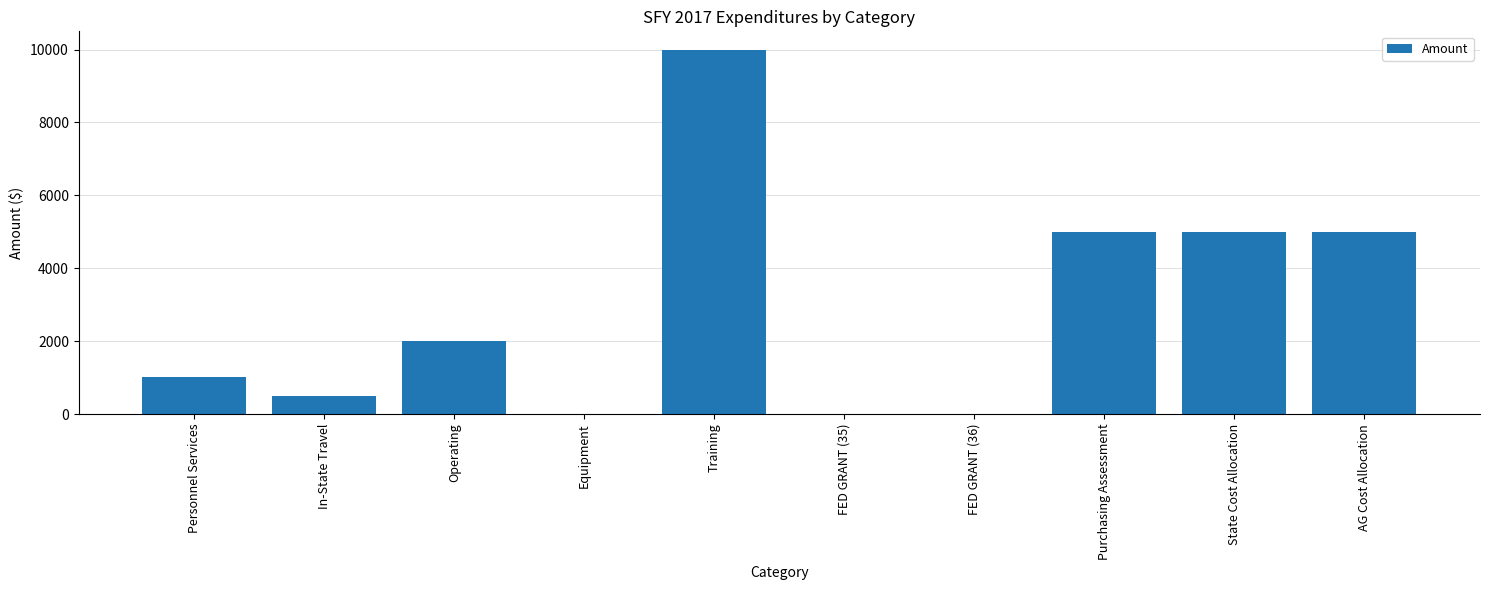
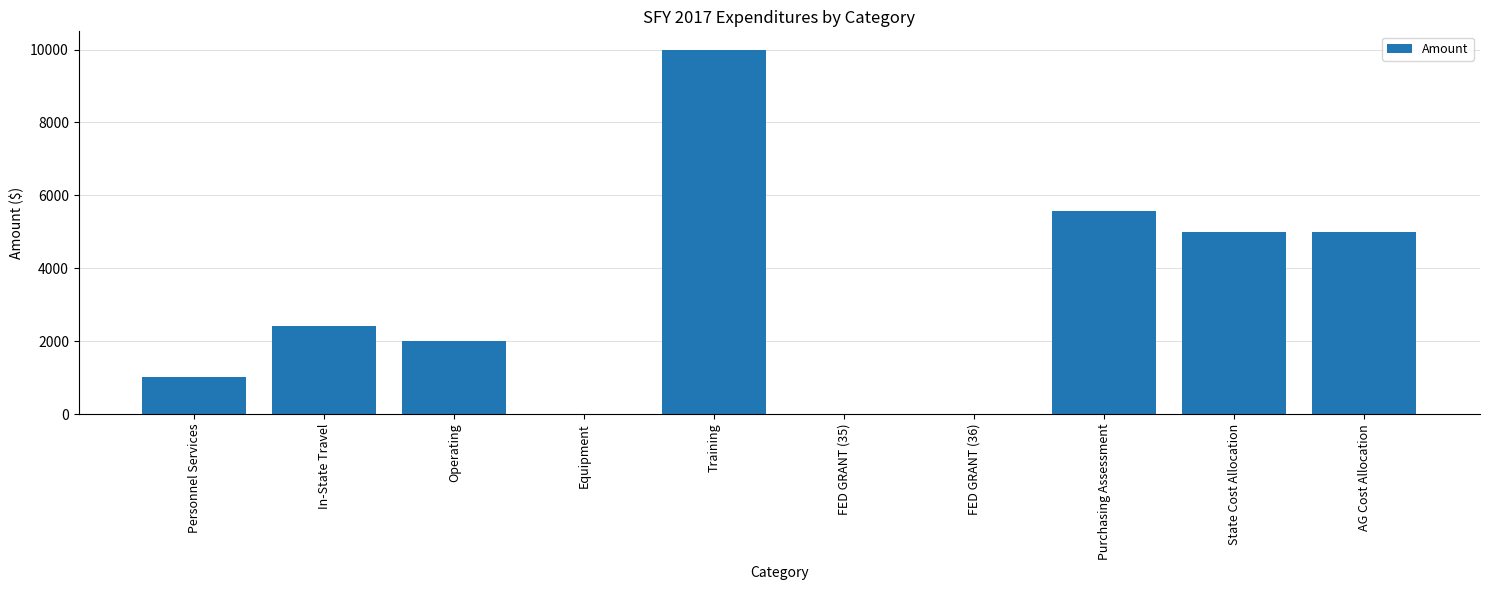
In-State Travel: 500 -> 2400
Purchasing Assessment: 5000 -> 5600
